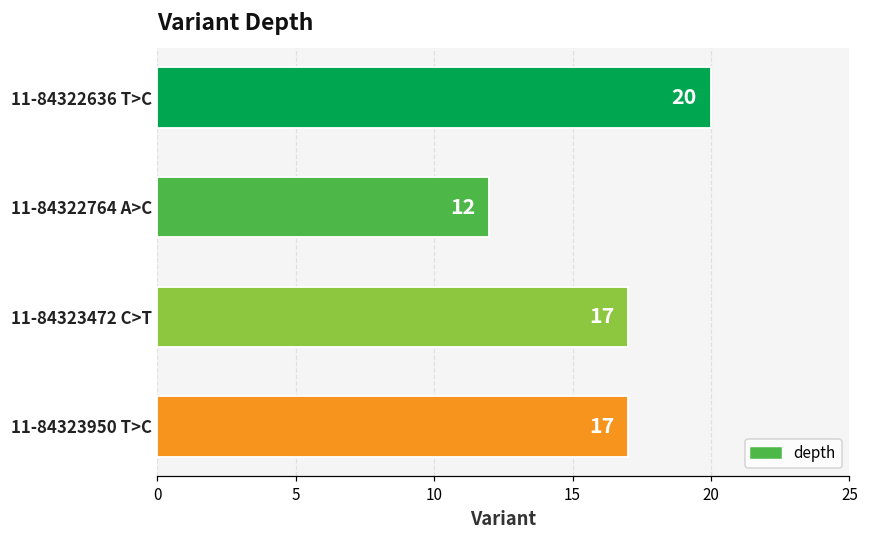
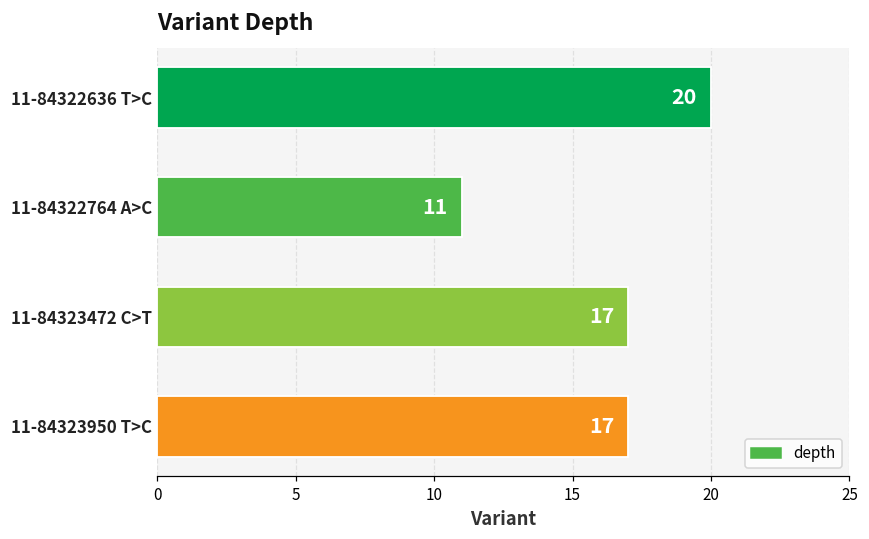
11-84322764 A>C: 12 -> 11
